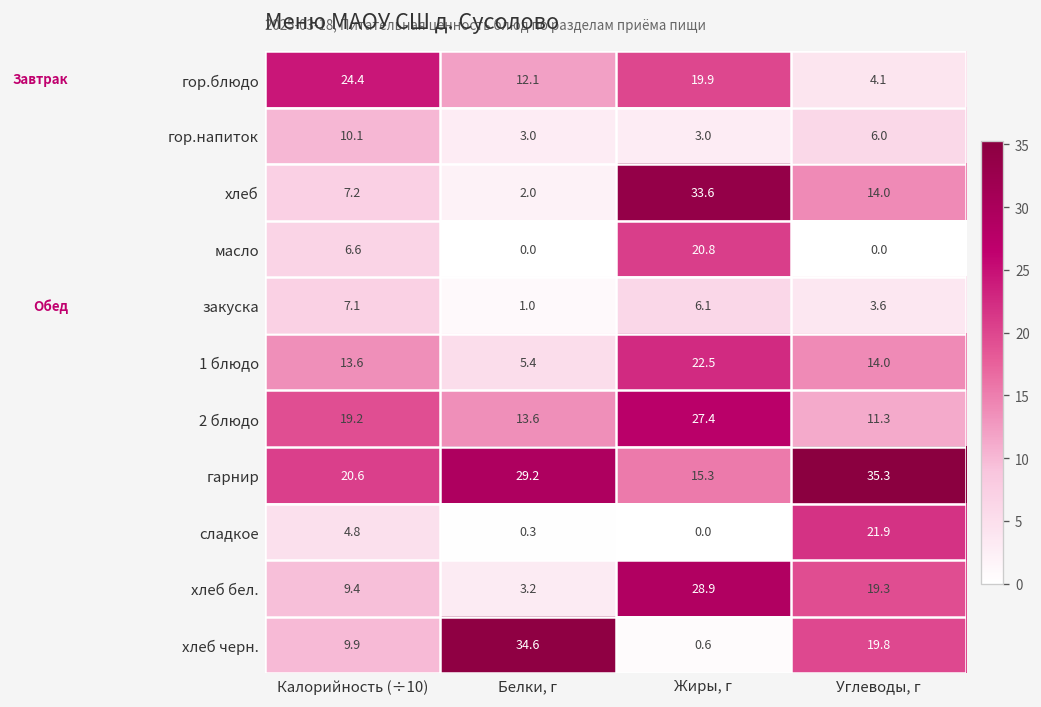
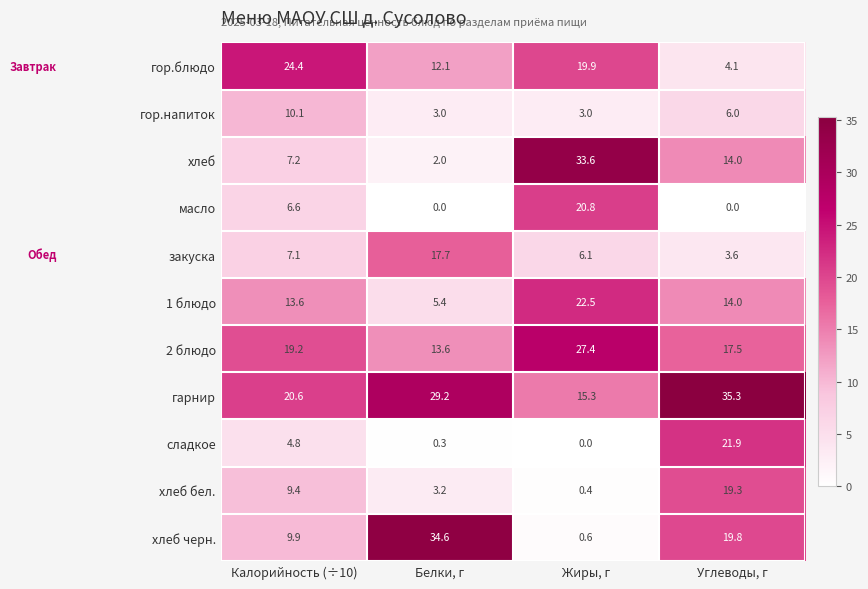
закуска, Белки, г: 1.0 -> 17.7
2 блюдо, Углеводы, г: 11.3 -> 17.5
хлеб бел., Жиры, г: 28.9 -> 0.4
